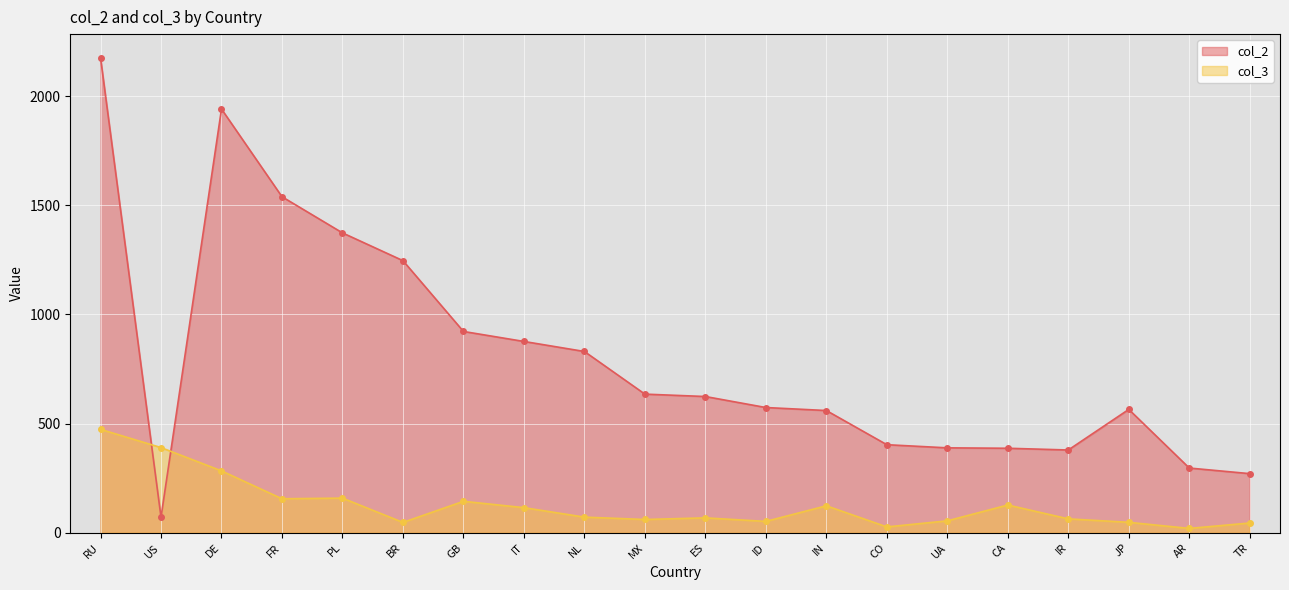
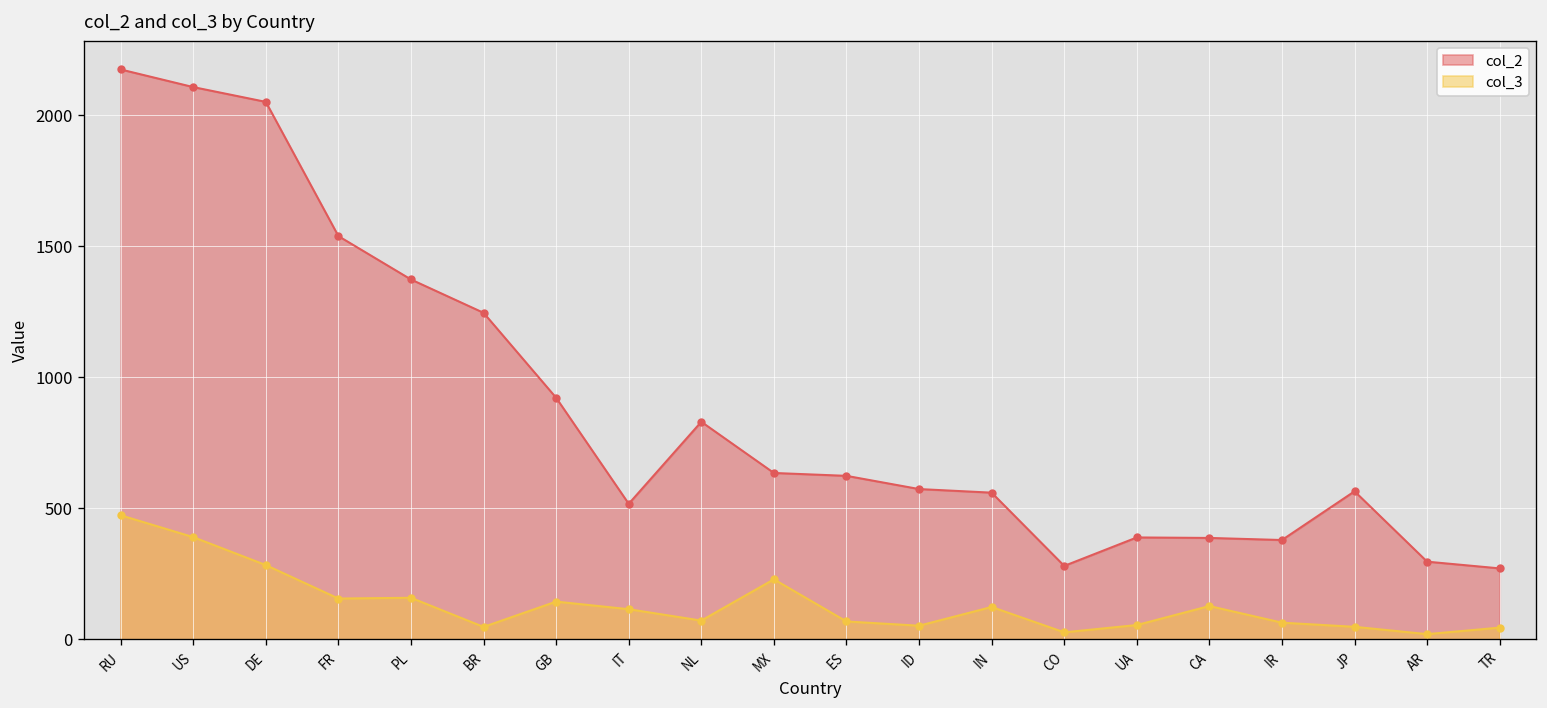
col_2, US: 70 -> 2110
col_2, DE: 1940 -> 2050
col_2, IT: 880 -> 520
col_3, MX: 60 -> 230
col_2, CO: 400 -> 280
